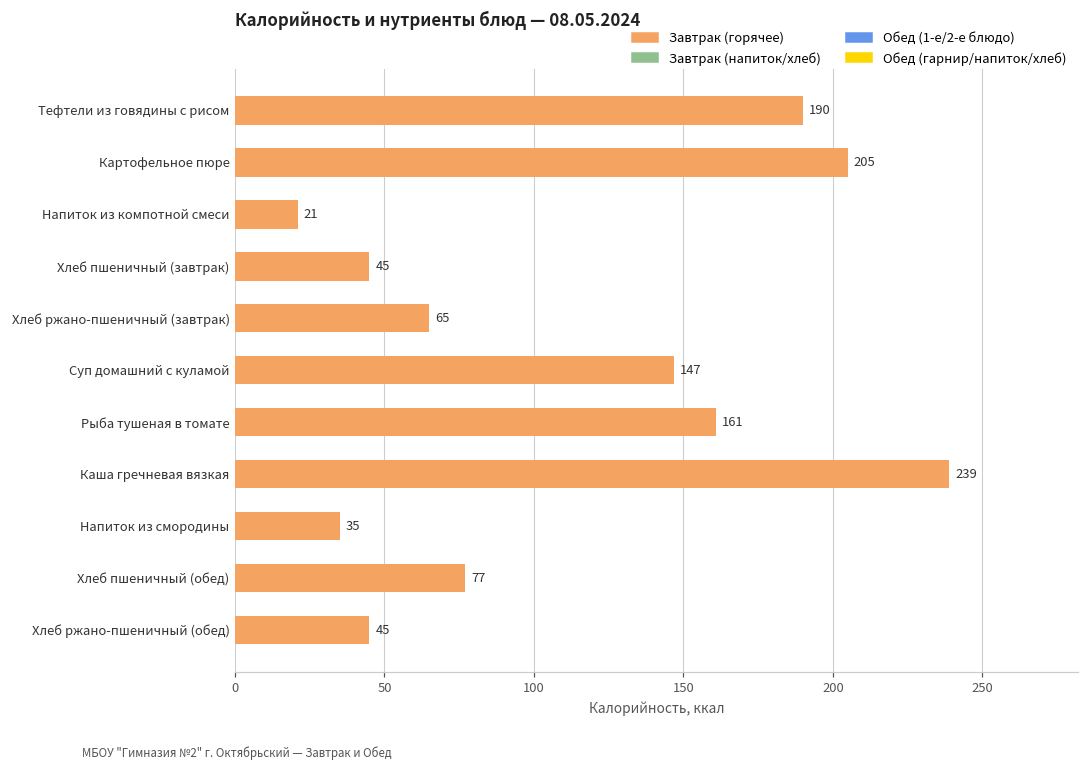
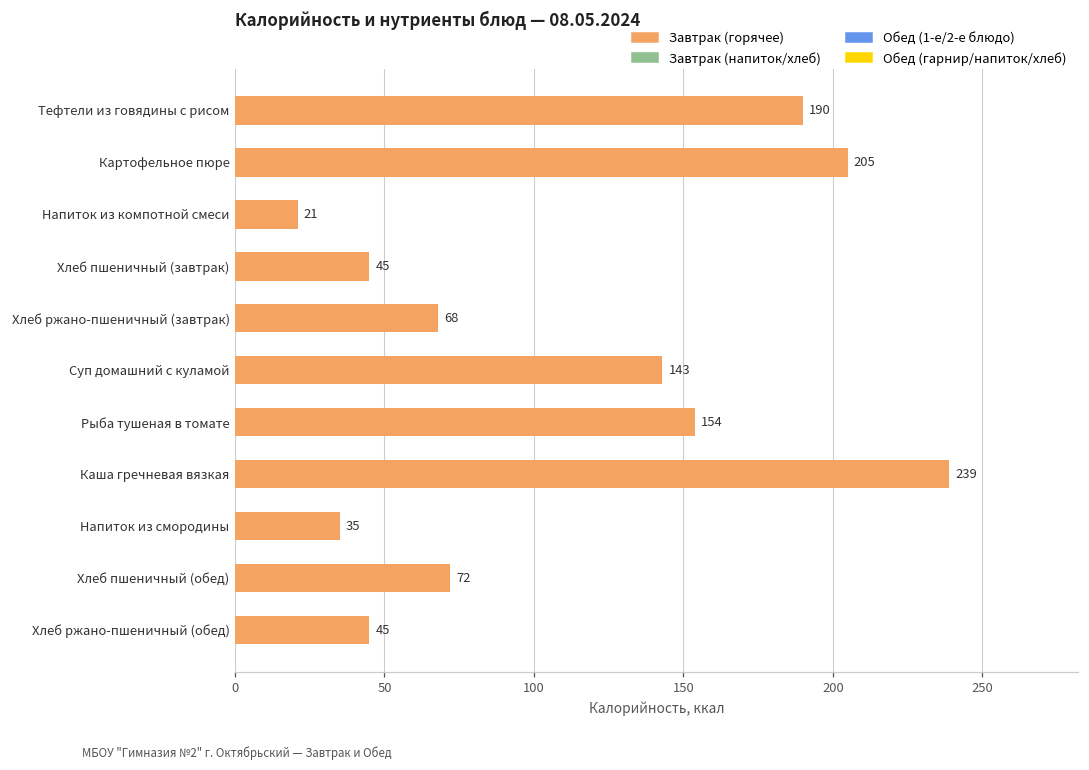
Хлеб ржано-пшеничный (завтрак): 65 -> 68
Суп домашний с куламой: 147 -> 143
Рыба тушеная в томате: 161 -> 154
Хлеб пшеничный (обед): 77 -> 72
